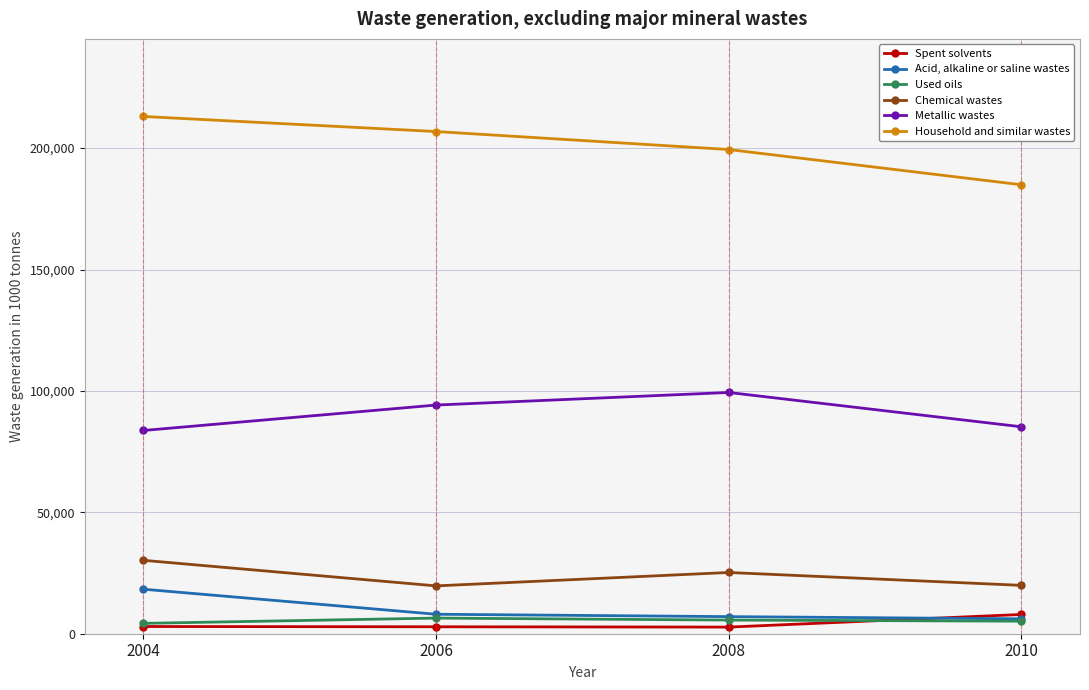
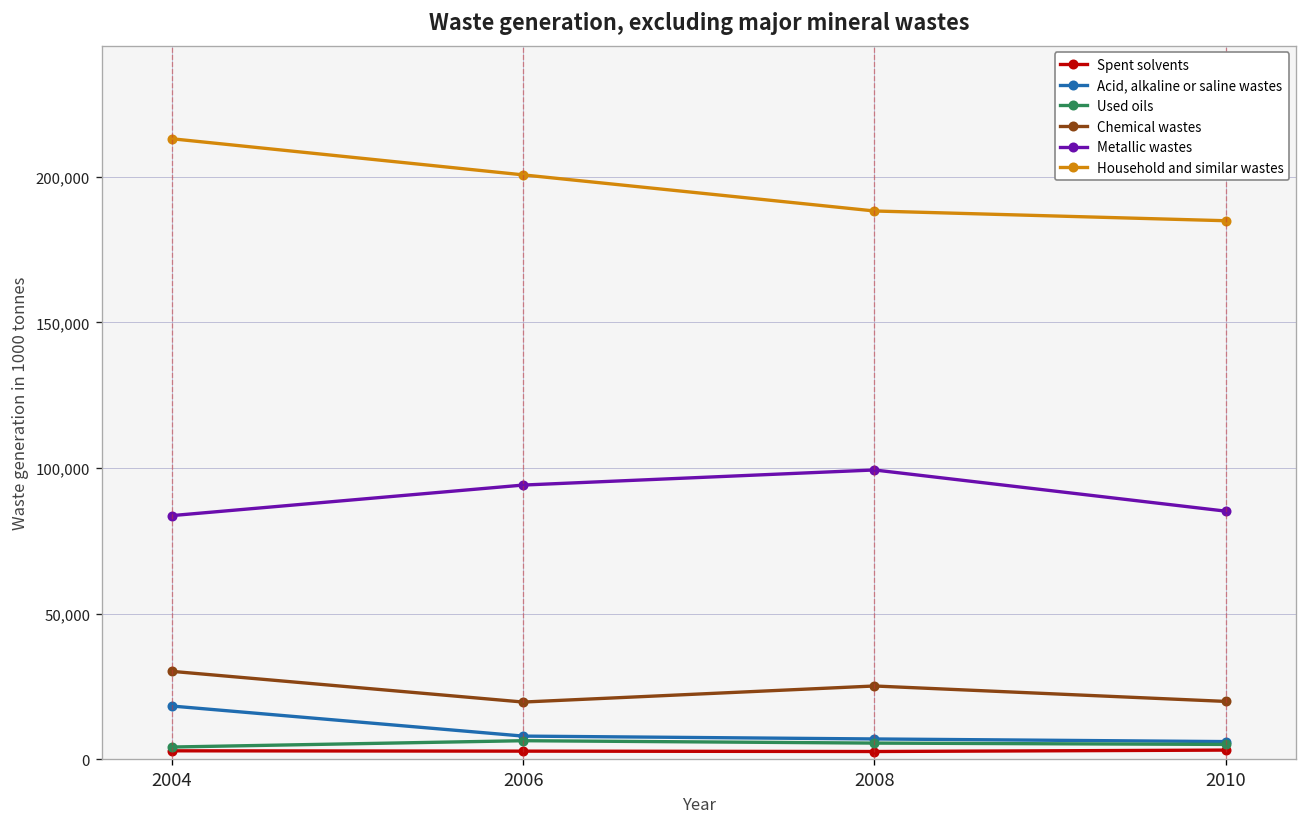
Household and similar wastes, 2006: 207,000 -> 201,000
Household and similar wastes, 2008: 199,000 -> 188,000
Spent solvents, 2010: 8,000 -> 3,000
